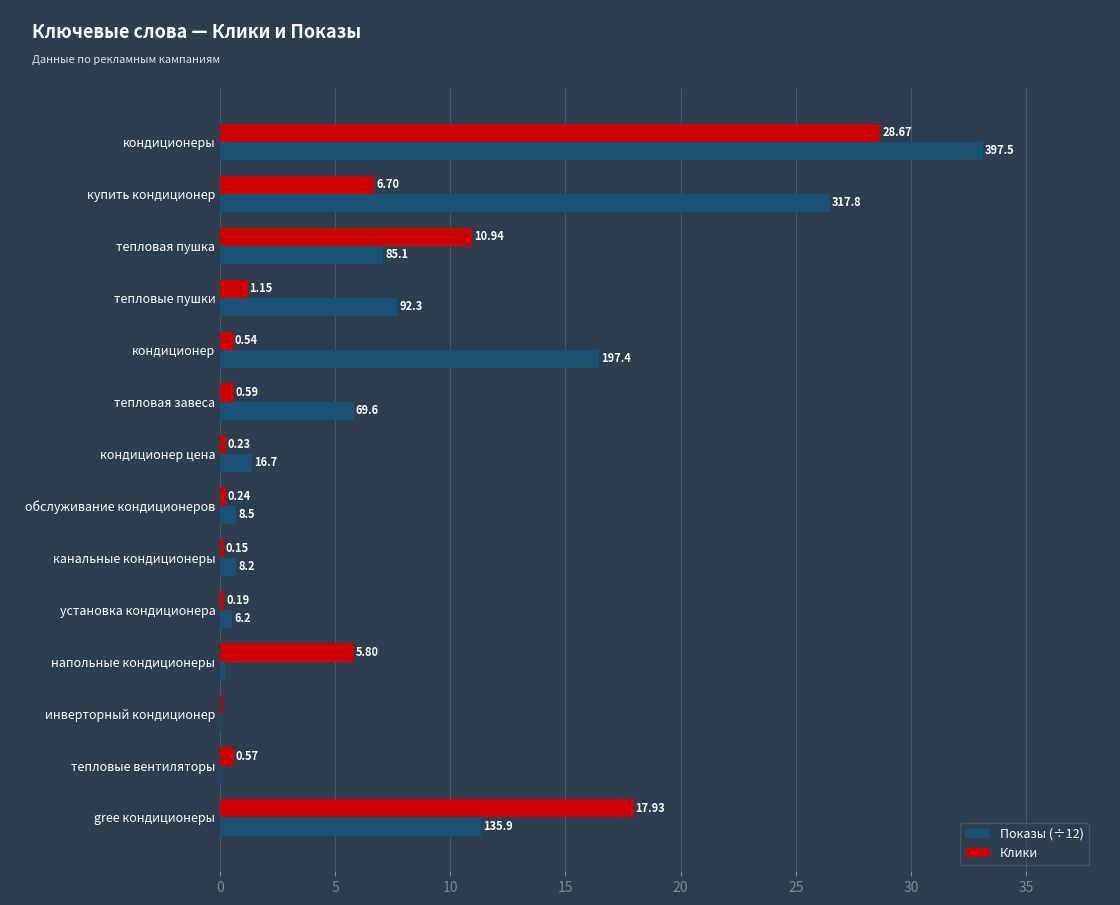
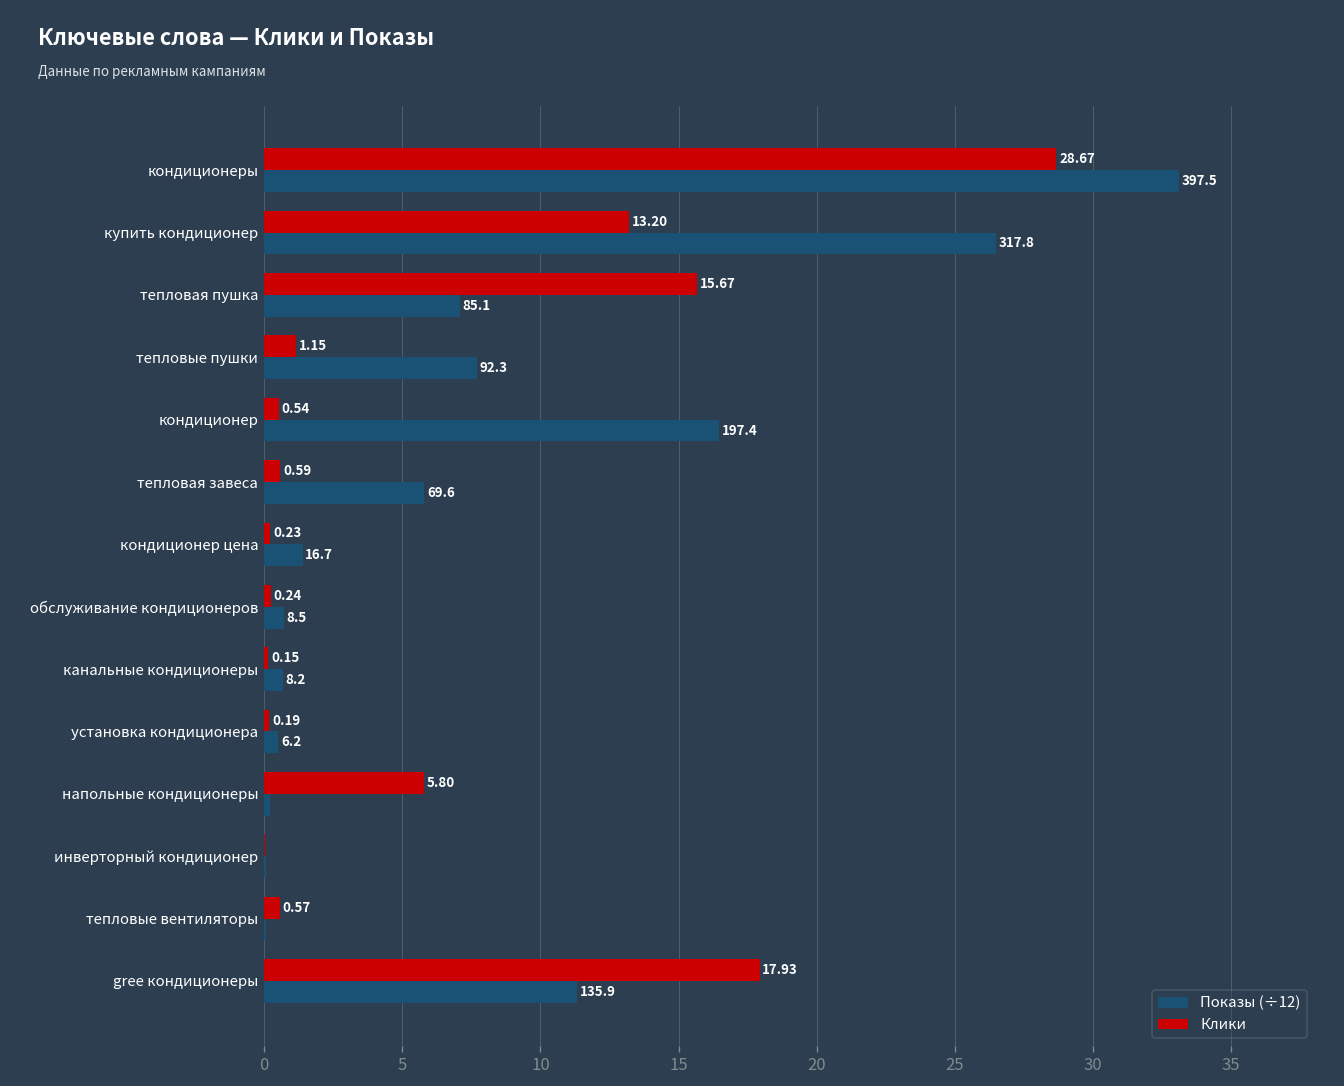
Клики, купить кондиционер: 6.70 -> 13.20
Клики, тепловая пушка: 10.94 -> 15.67
